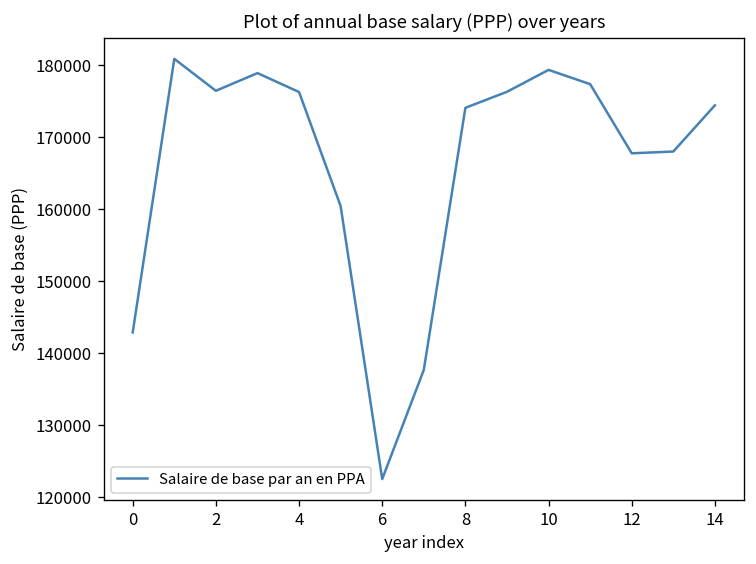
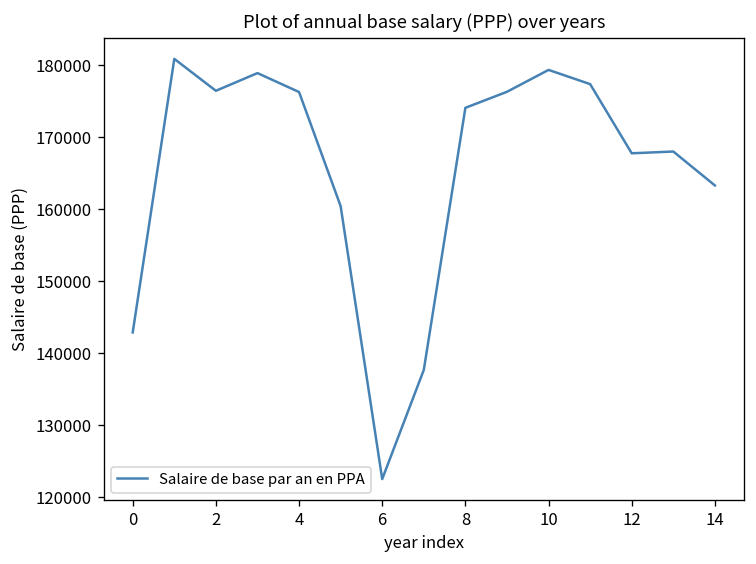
14: 174000 -> 163000
